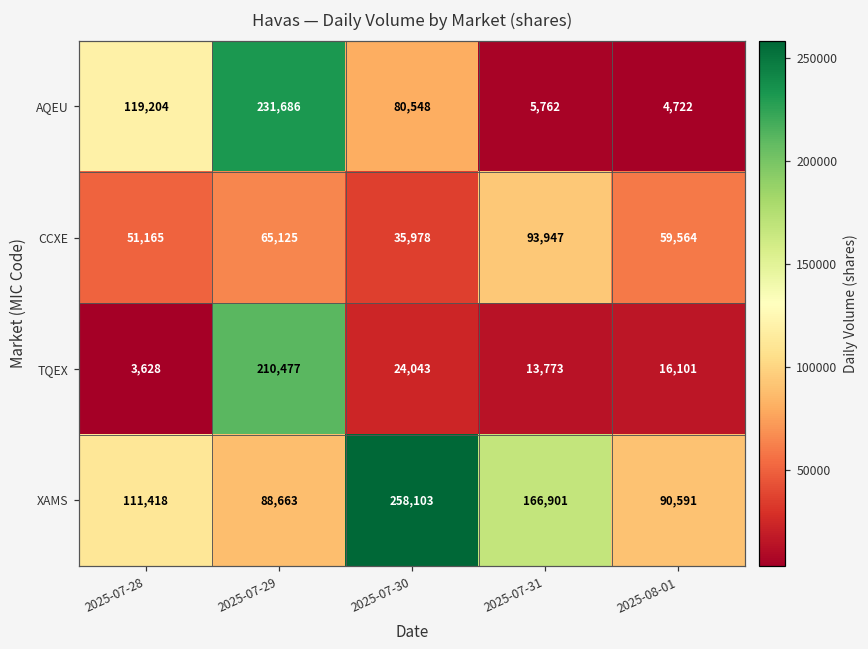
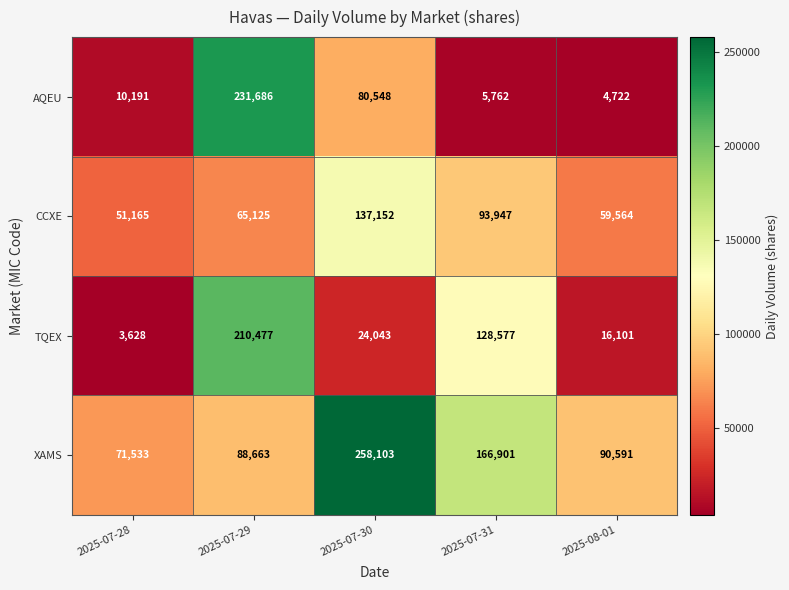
AQEU, 2025-07-28: 119,204 -> 10,191
CCXE, 2025-07-30: 35,978 -> 137,152
TQEX, 2025-07-31: 13,773 -> 128,577
XAMS, 2025-07-28: 111,418 -> 71,533
